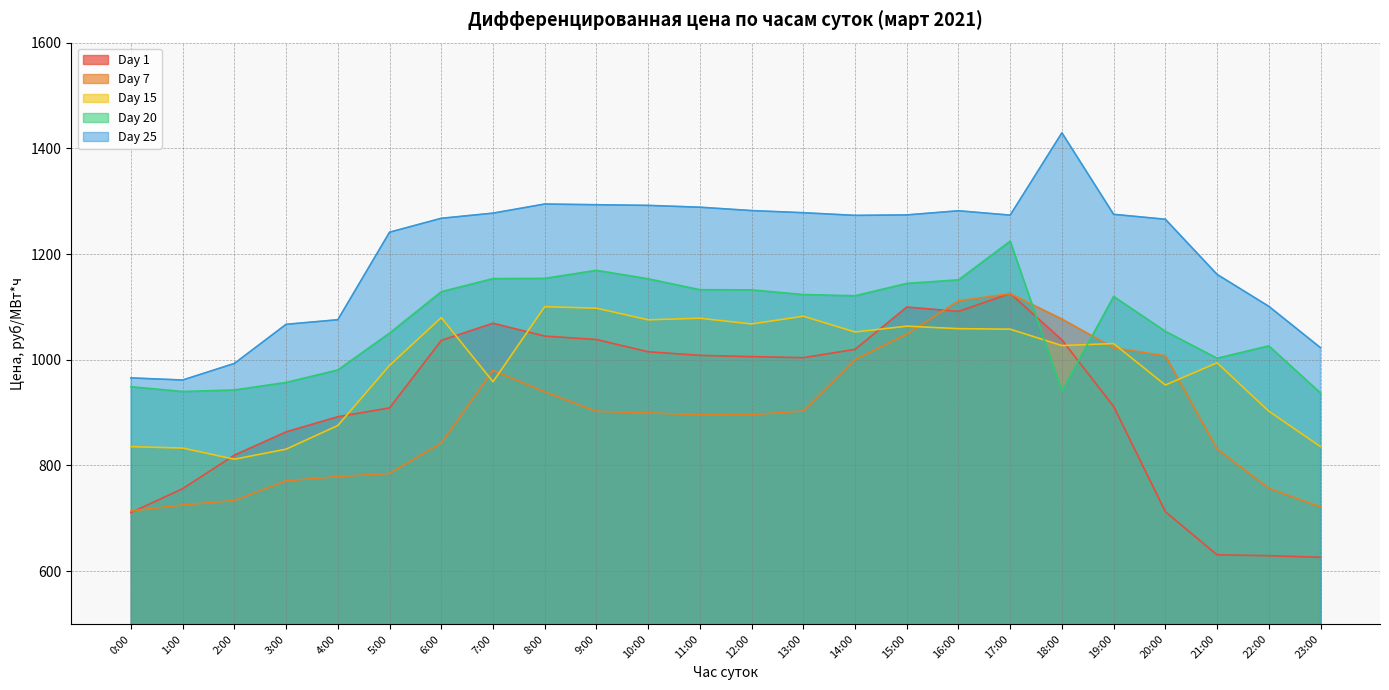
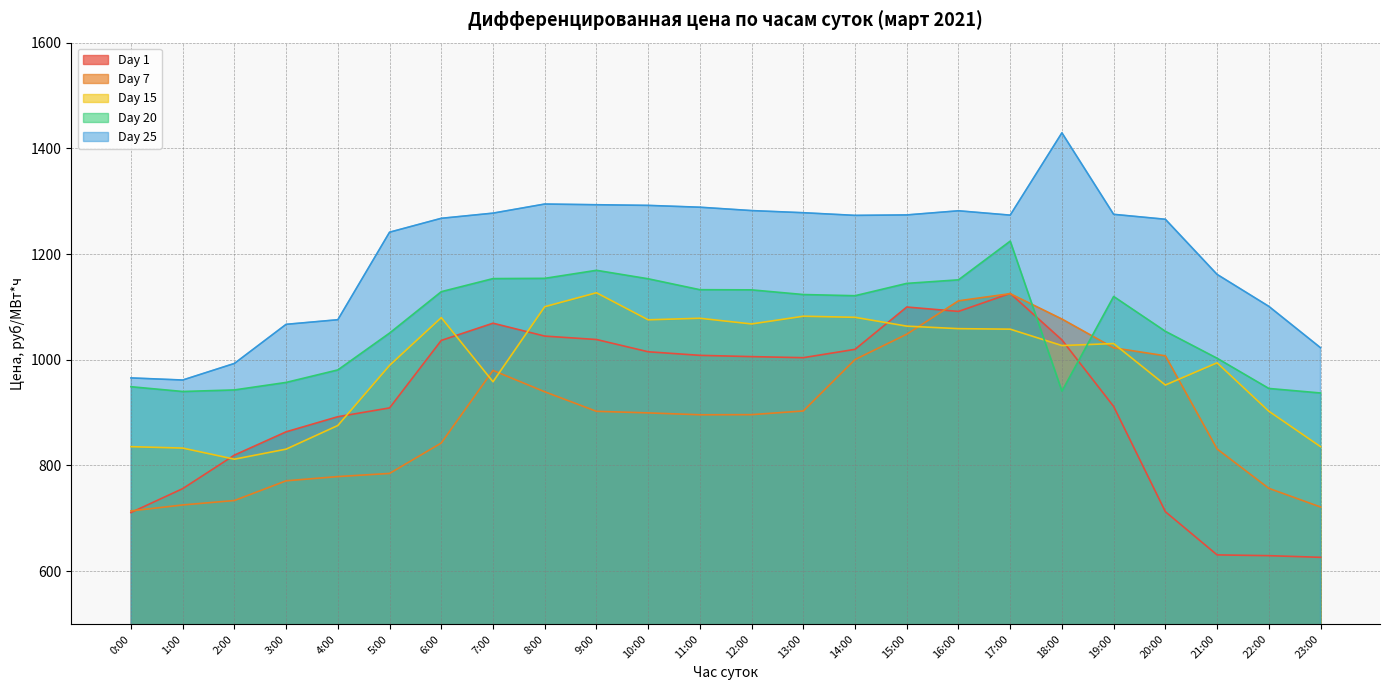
Day 15, 9:00: 1100 -> 1130
Day 15, 14:00: 1050 -> 1080
Day 20, 22:00: 1030 -> 950
